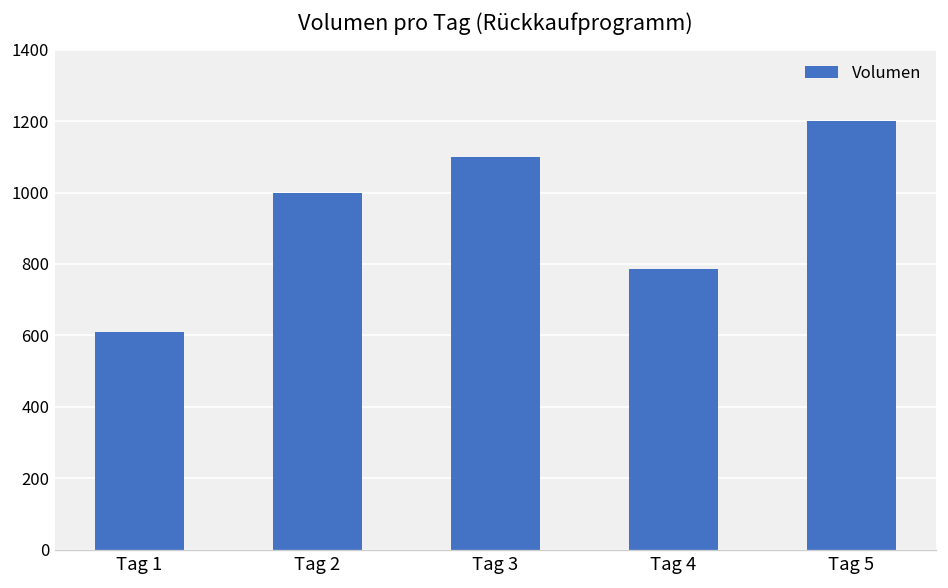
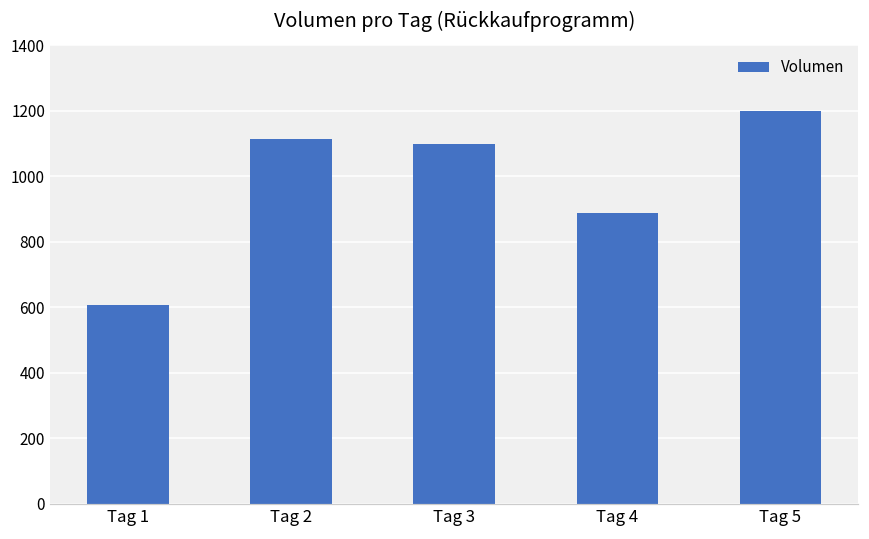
Tag 2: 1000 -> 1110
Tag 4: 790 -> 890
